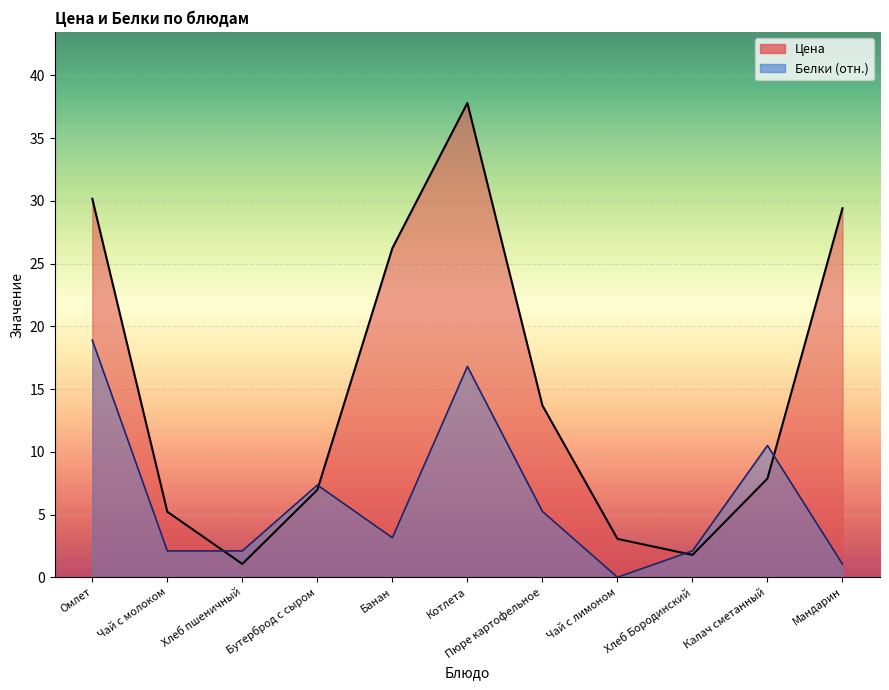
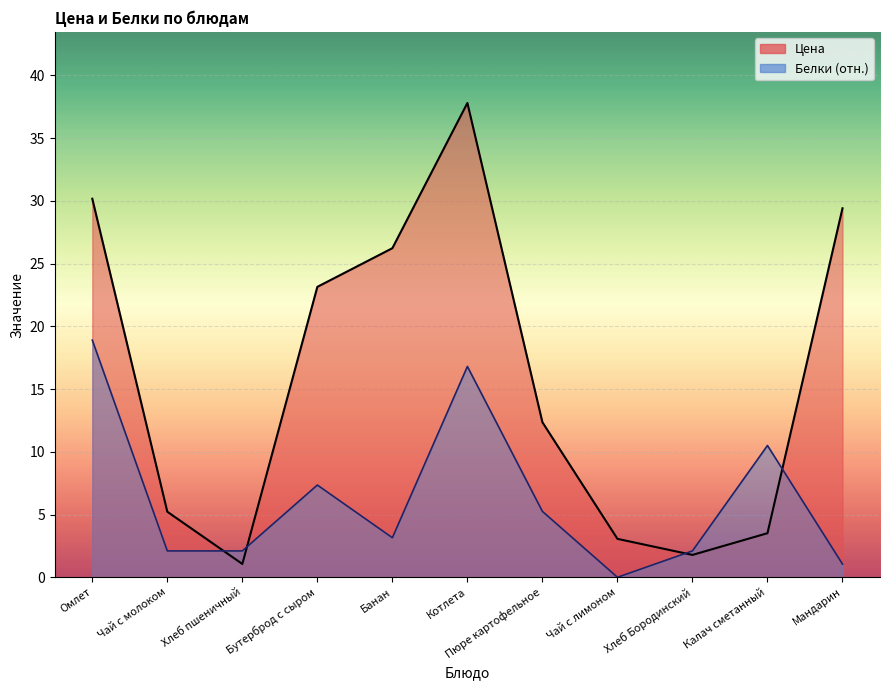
Цена, Бутерброд с сыром: 7.0 -> 23.1
Цена, Пюре картофельное: 13.7 -> 12.4
Цена, Калач сметанный: 7.9 -> 3.5
